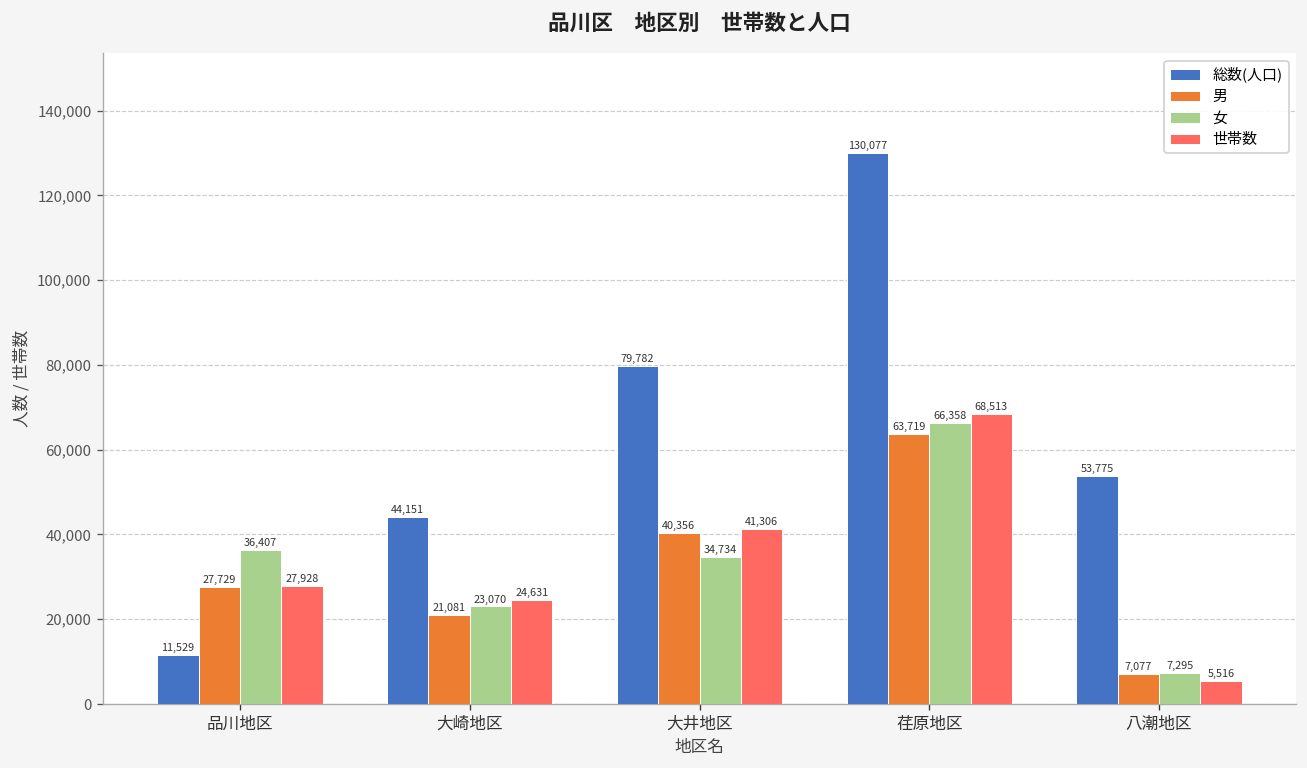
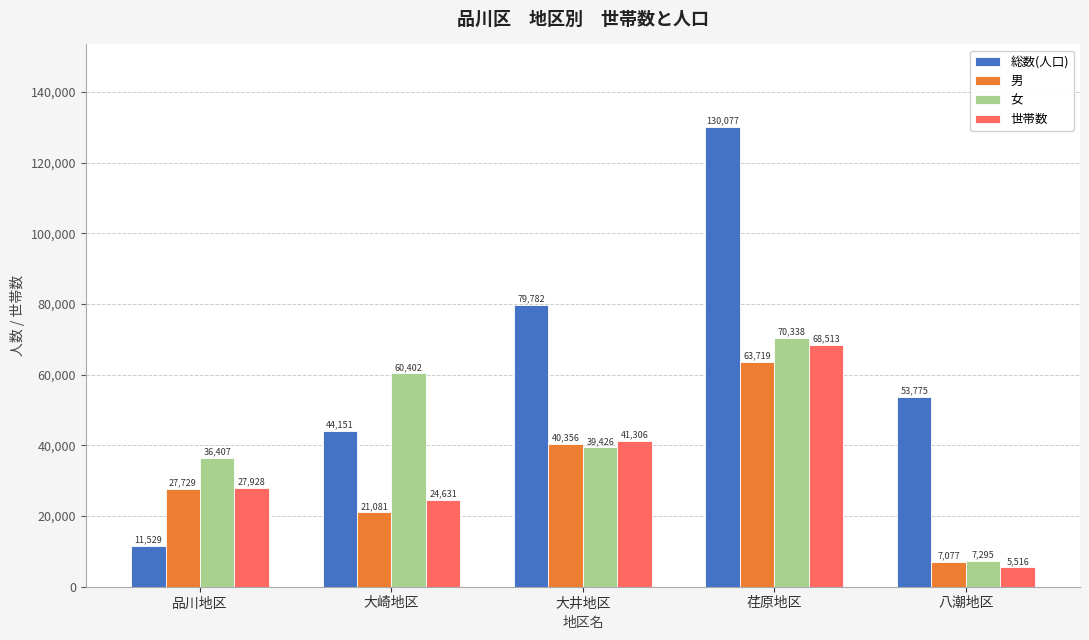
女, 大崎地区: 23,070 -> 60,402
女, 大井地区: 34,734 -> 39,426
女, 荏原地区: 66,358 -> 70,338
